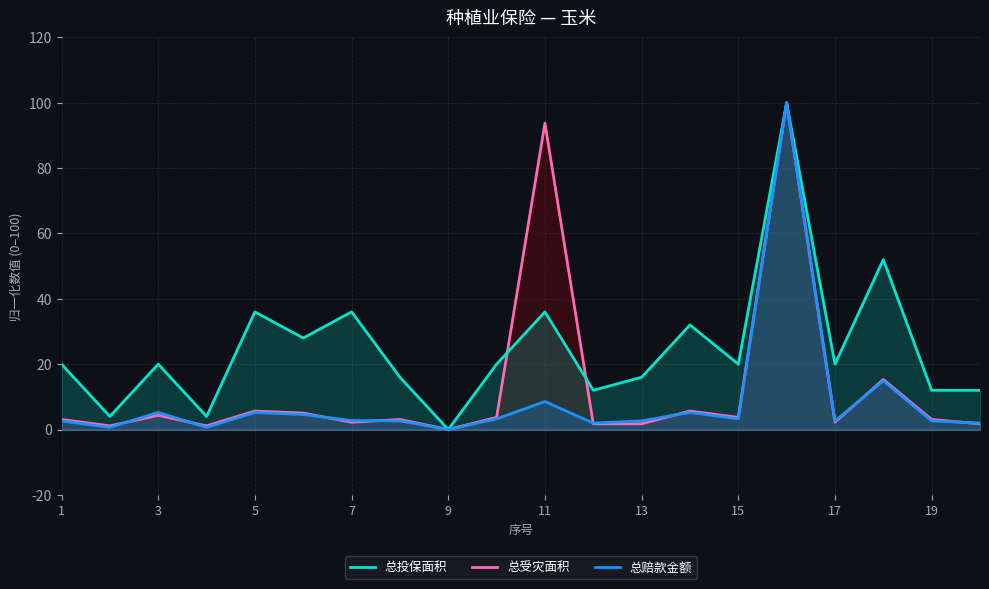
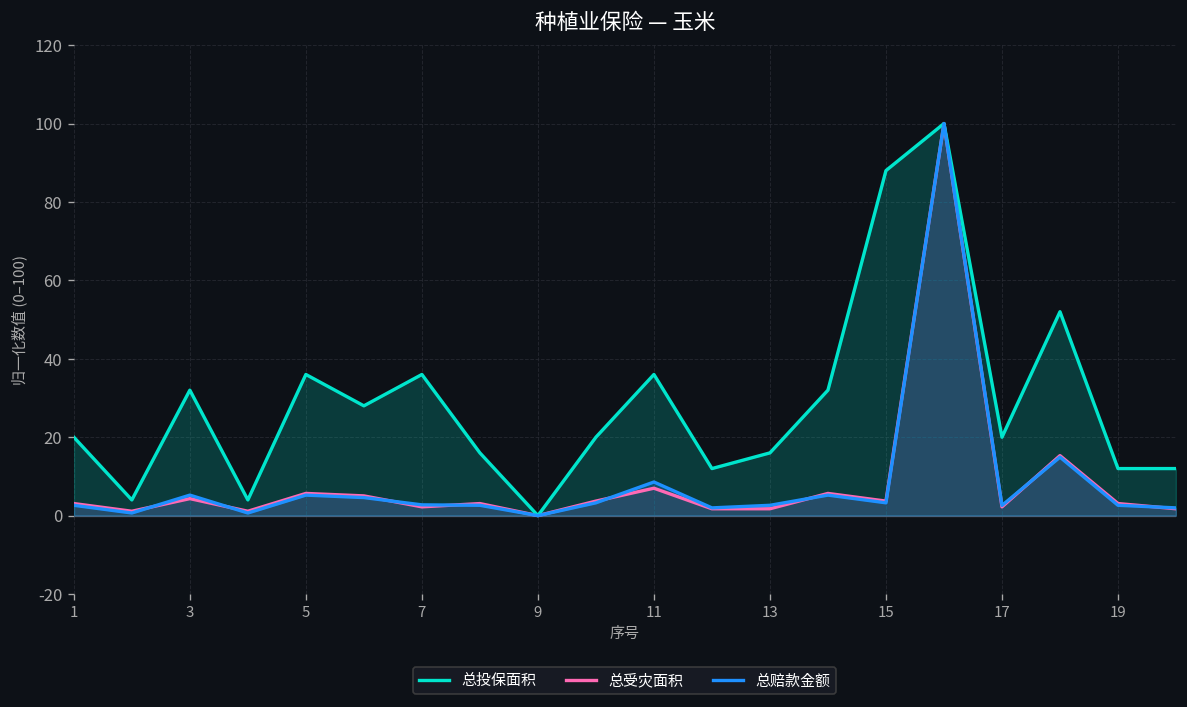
总投保面积, 3: 20 -> 32
总受灾面积, 11: 94 -> 7
总投保面积, 15: 20 -> 88
